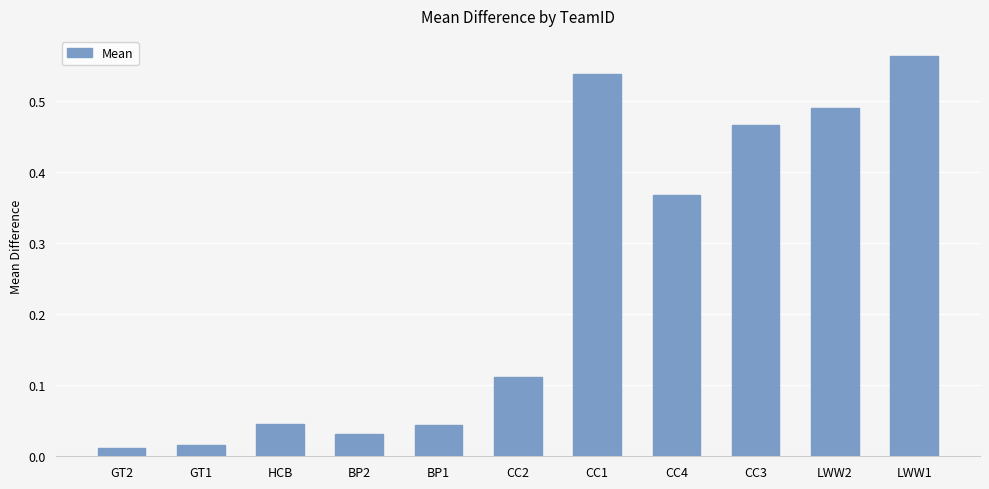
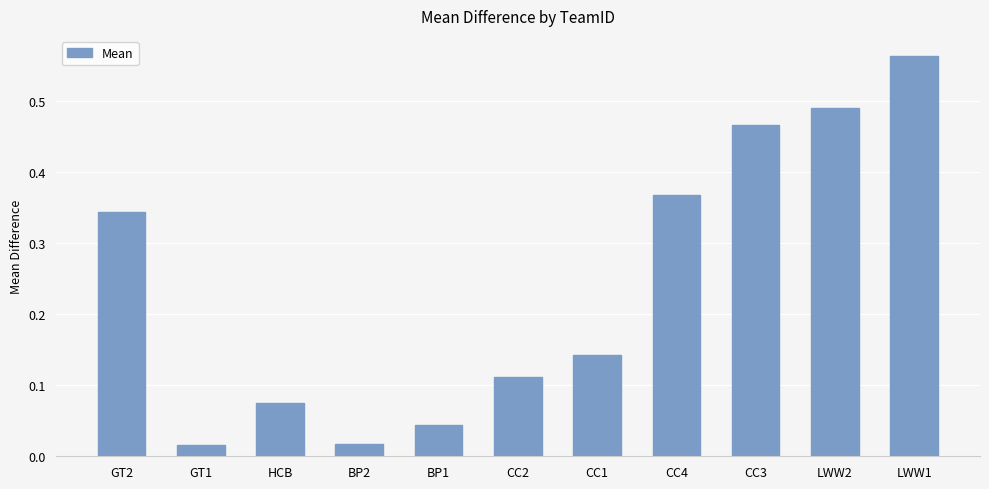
GT2: 0.01 -> 0.34
HCB: 0.05 -> 0.08
BP2: 0.03 -> 0.02
CC1: 0.54 -> 0.14
